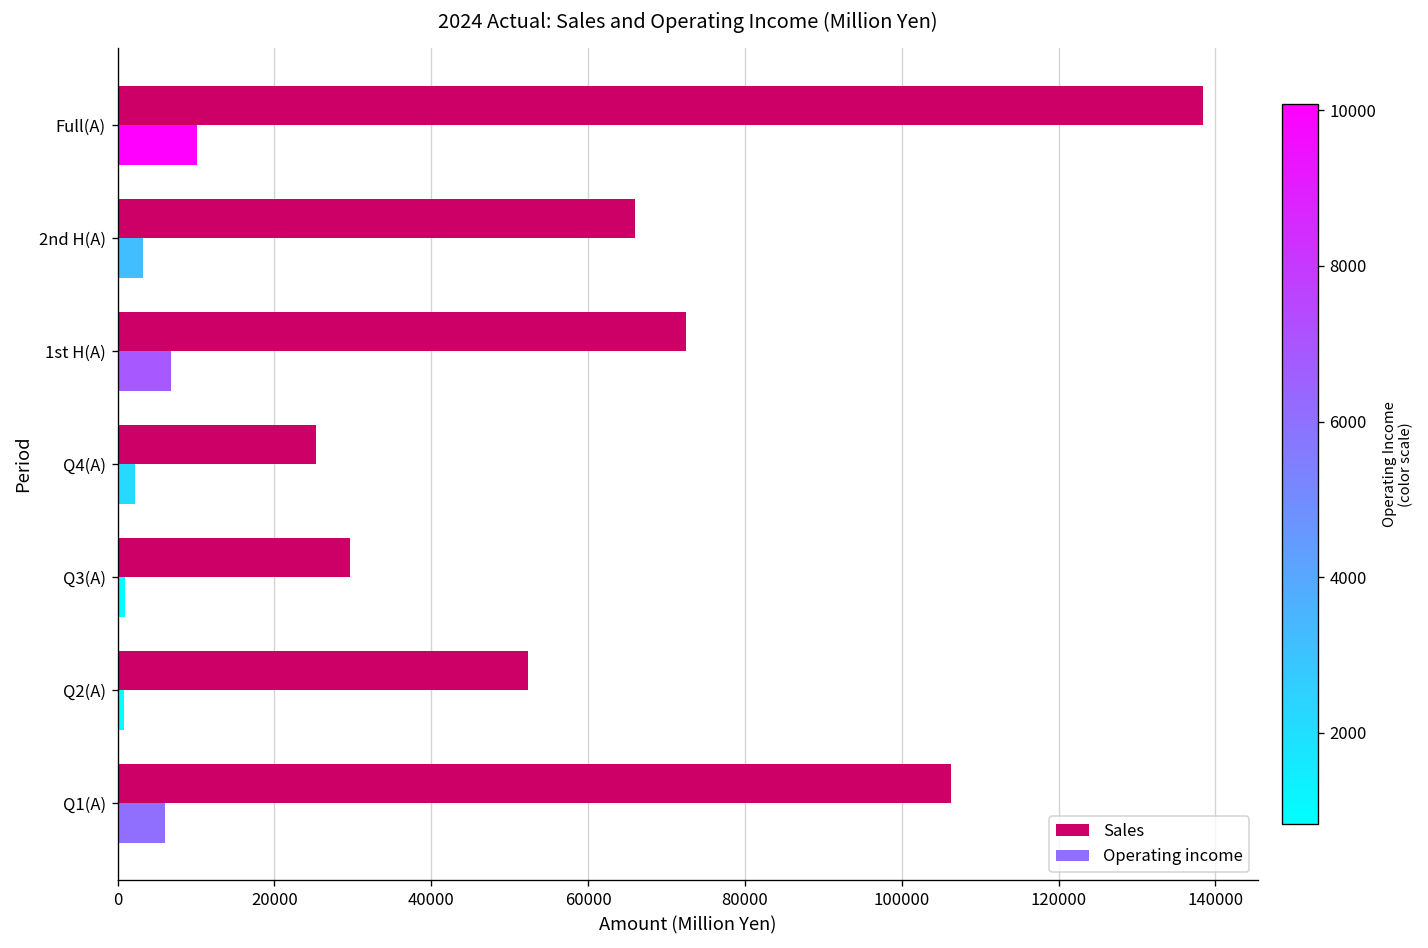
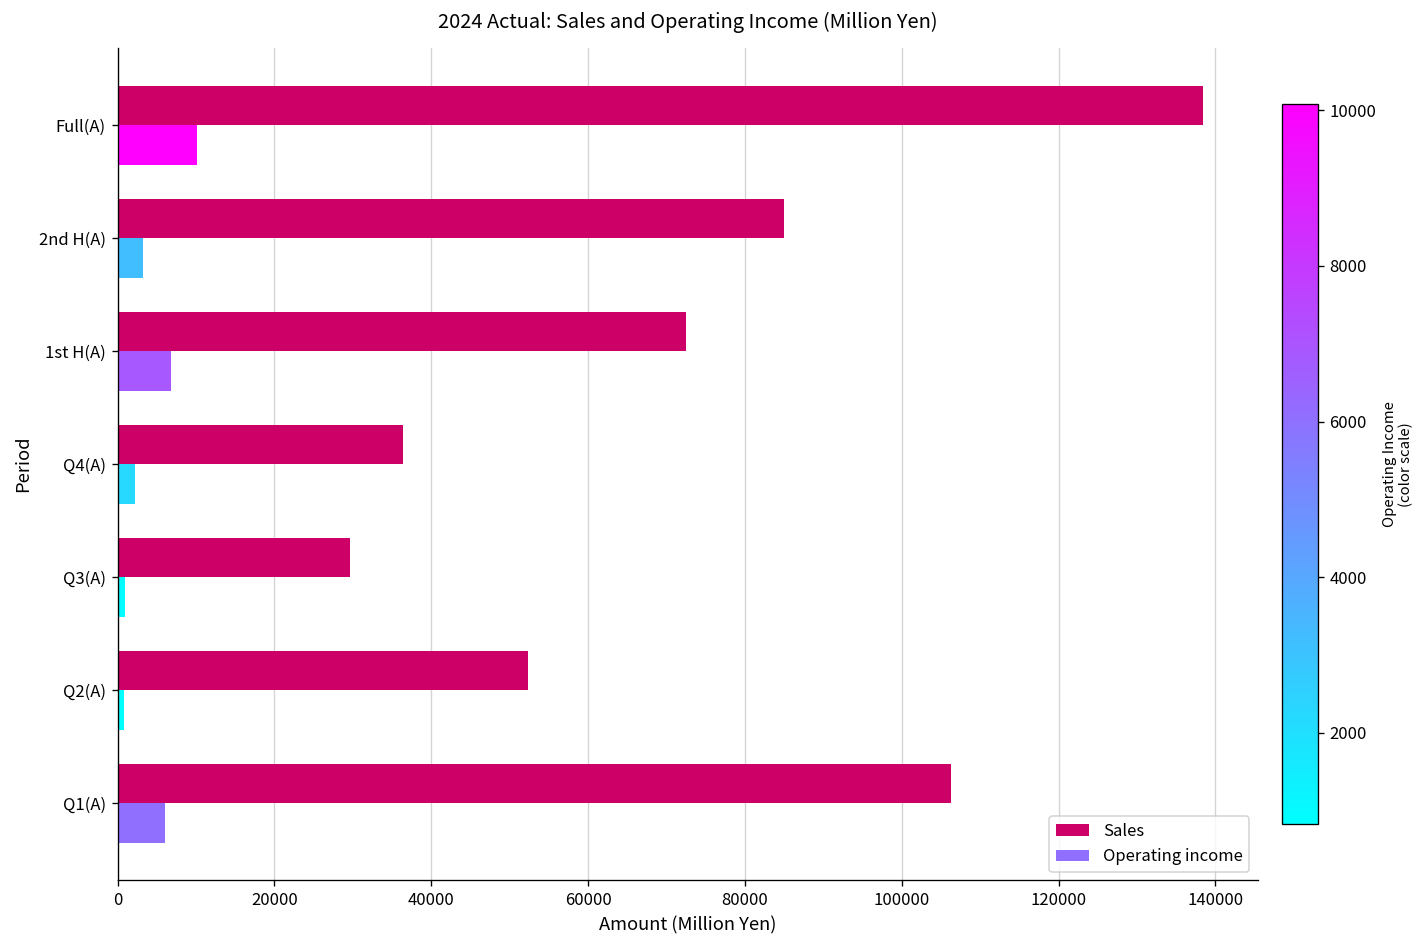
Sales, 2nd H(A): 66000 -> 85000
Sales, Q4(A): 25000 -> 36000
